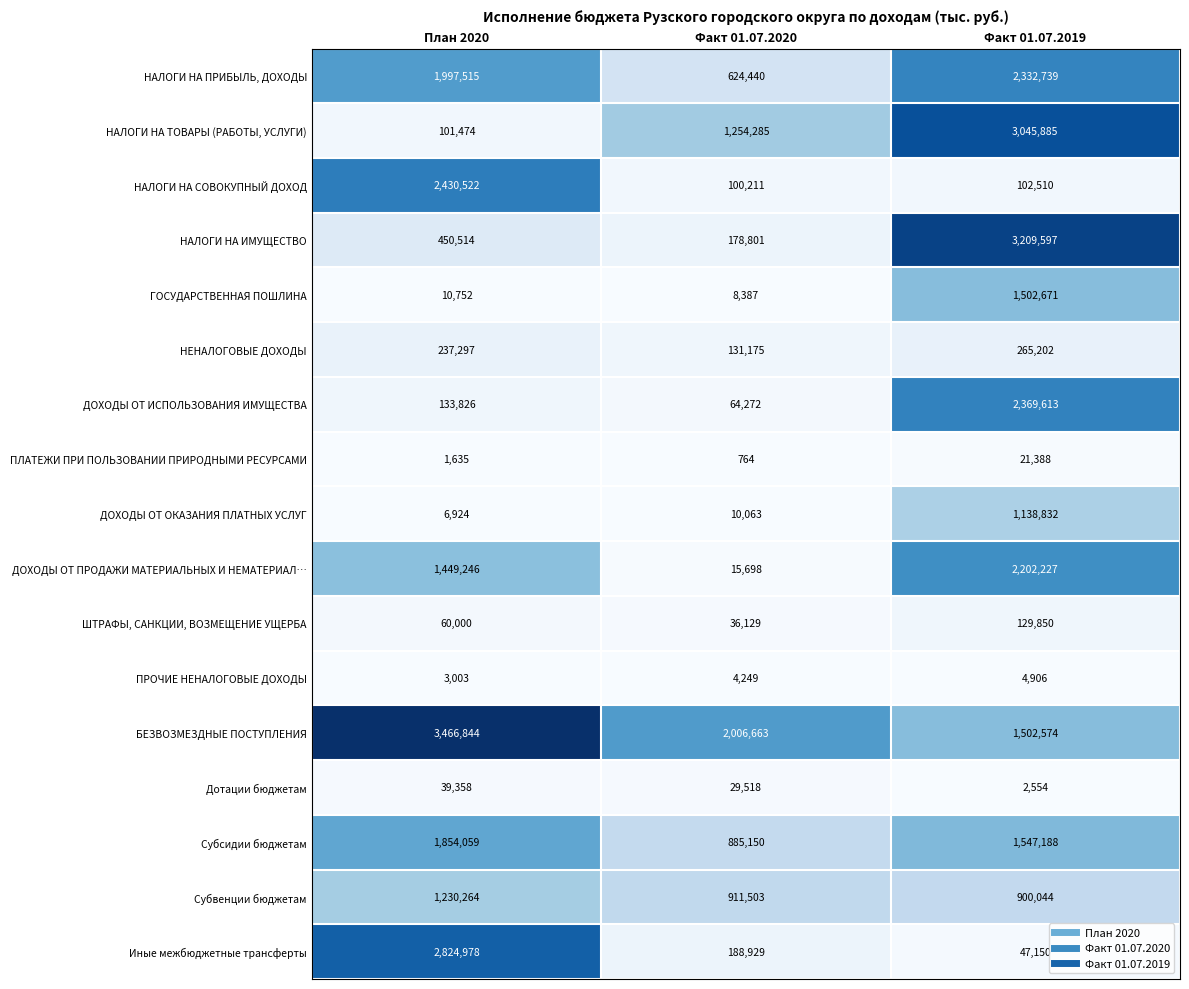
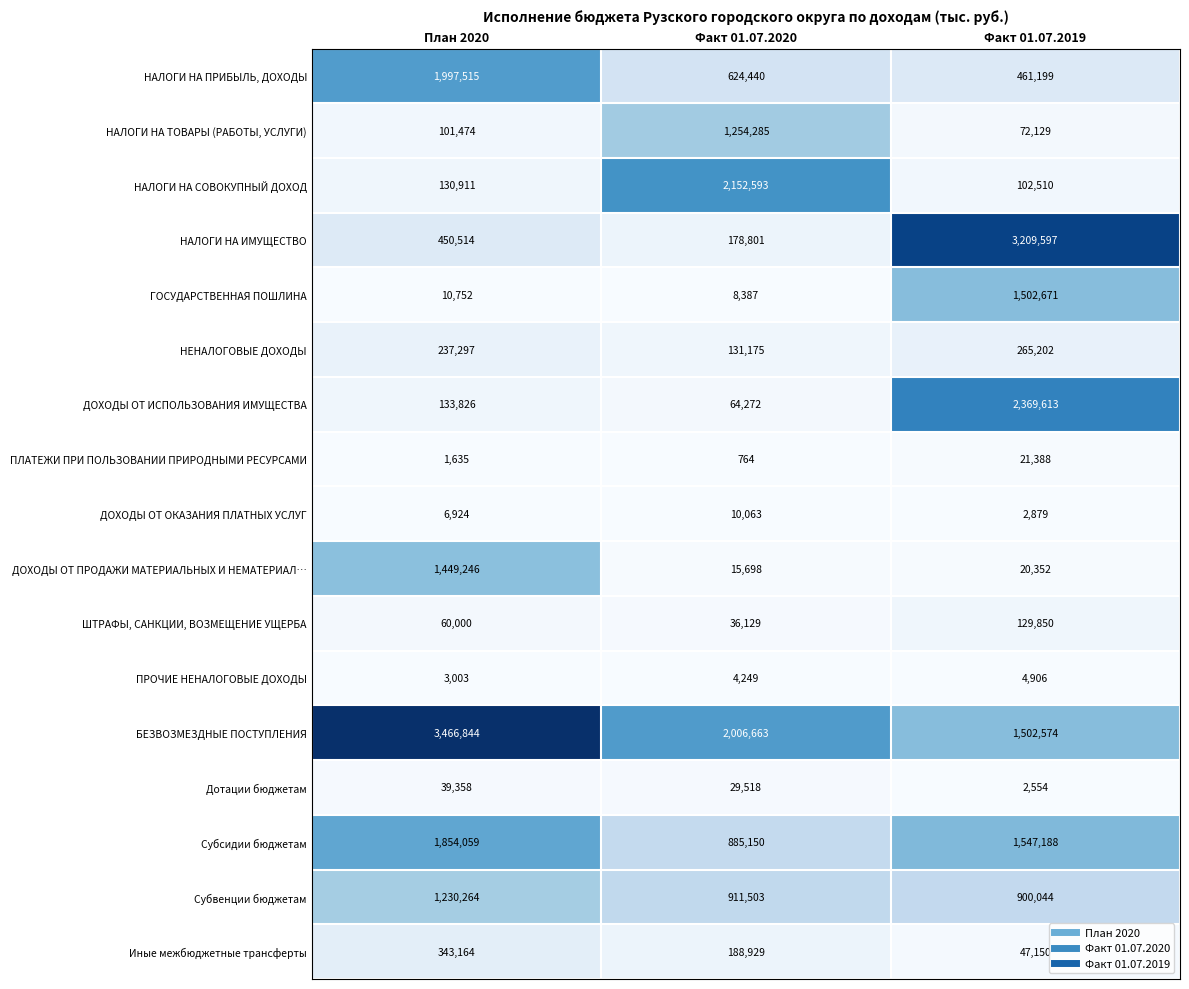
НАЛОГИ НА ПРИБЫЛЬ, ДОХОДЫ, Факт 01.07.2019: 2,332,739 -> 461,199
НАЛОГИ НА ТОВАРЫ (РАБОТЫ, УСЛУГИ), Факт 01.07.2019: 3,045,885 -> 72,129
НАЛОГИ НА СОВОКУПНЫЙ ДОХОД, План 2020: 2,430,522 -> 130,911
НАЛОГИ НА СОВОКУПНЫЙ ДОХОД, Факт 01.07.2020: 100,211 -> 2,152,593
ДОХОДЫ ОТ ОКАЗАНИЯ ПЛАТНЫХ УСЛУГ, Факт 01.07.2019: 1,138,832 -> 2,879
ДОХОДЫ ОТ ПРОДАЖИ МАТЕРИАЛЬНЫХ И НЕМАТЕРИАЛ…, Факт 01.07.2019: 2,202,227 -> 20,352
Иные межбюджетные трансферты, План 2020: 2,824,978 -> 343,164
